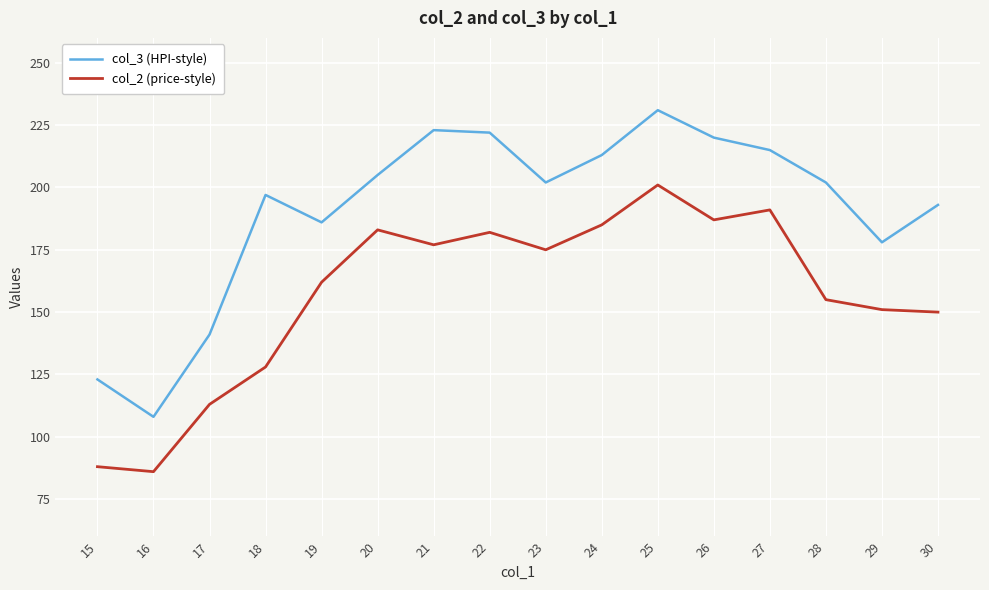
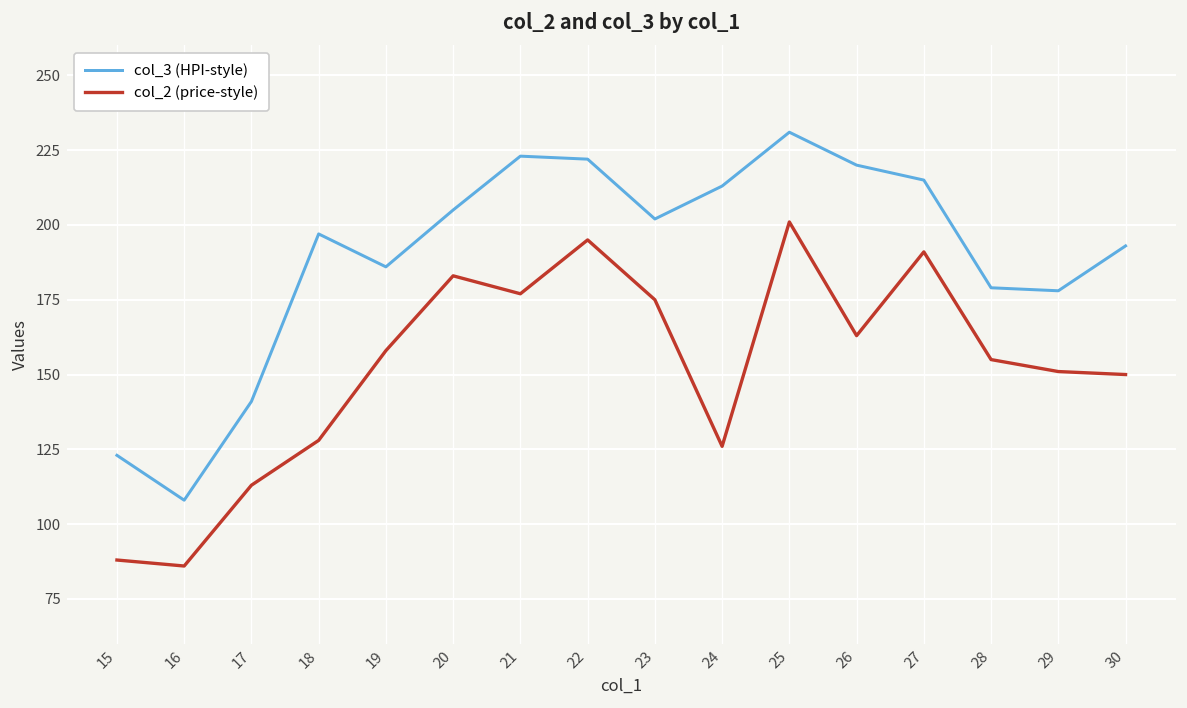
col_2 (price-style), 19: 162 -> 158
col_2 (price-style), 22: 182 -> 195
col_2 (price-style), 24: 185 -> 126
col_2 (price-style), 26: 187 -> 163
col_3 (HPI-style), 28: 202 -> 179
